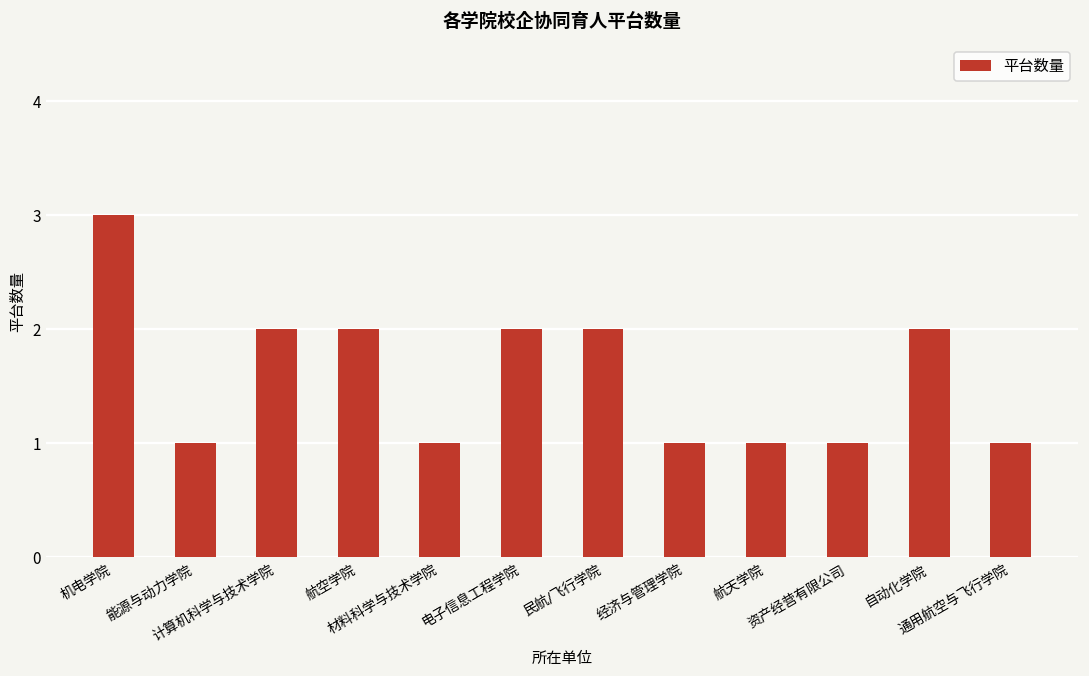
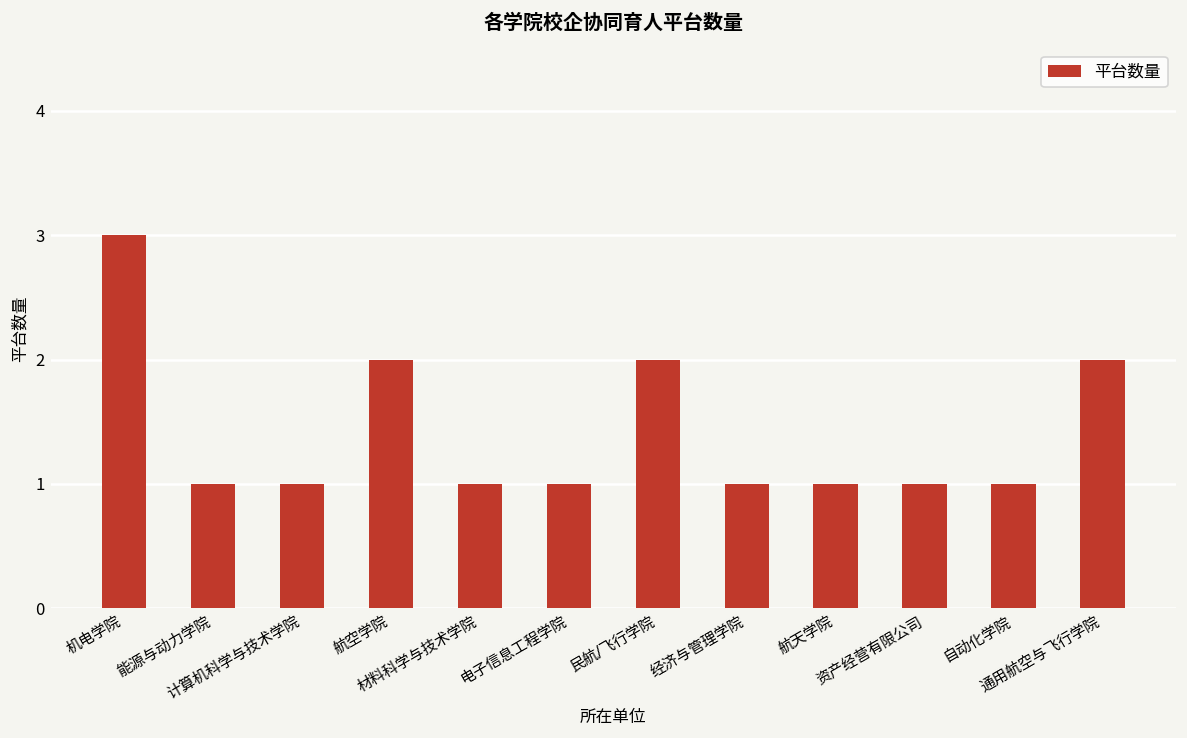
计算机科学与技术学院: 2 -> 1
电子信息工程学院: 2 -> 1
自动化学院: 2 -> 1
通用航空与飞行学院: 1 -> 2
